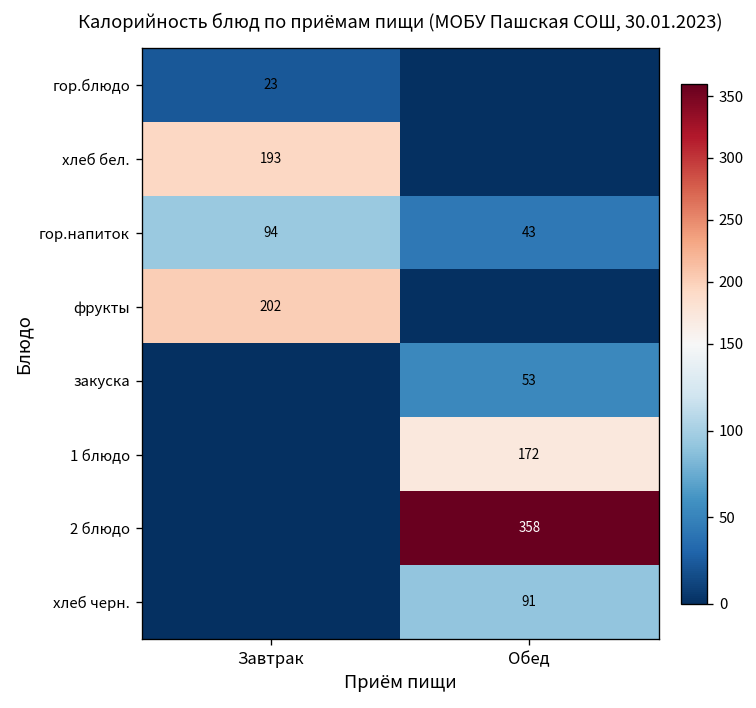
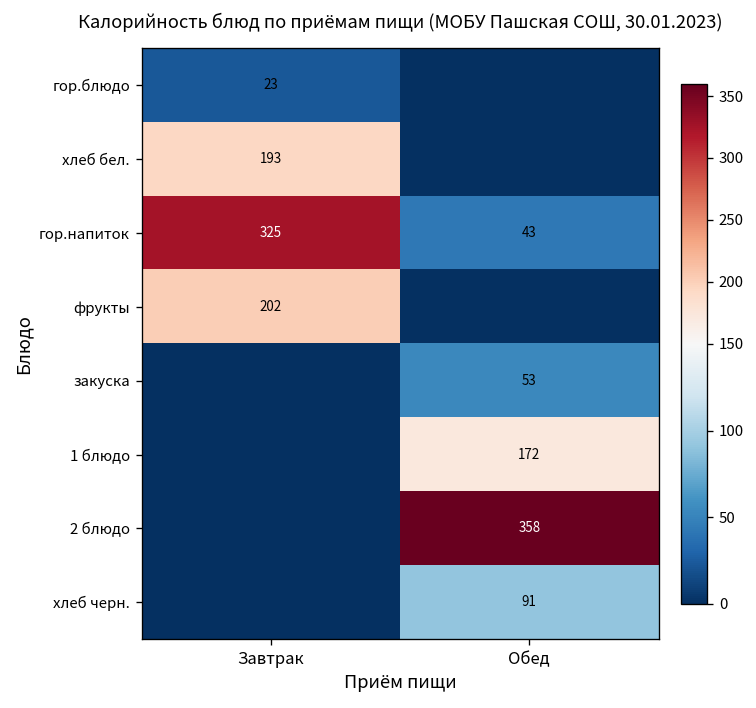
гор.напиток, Завтрак: 94 -> 325
